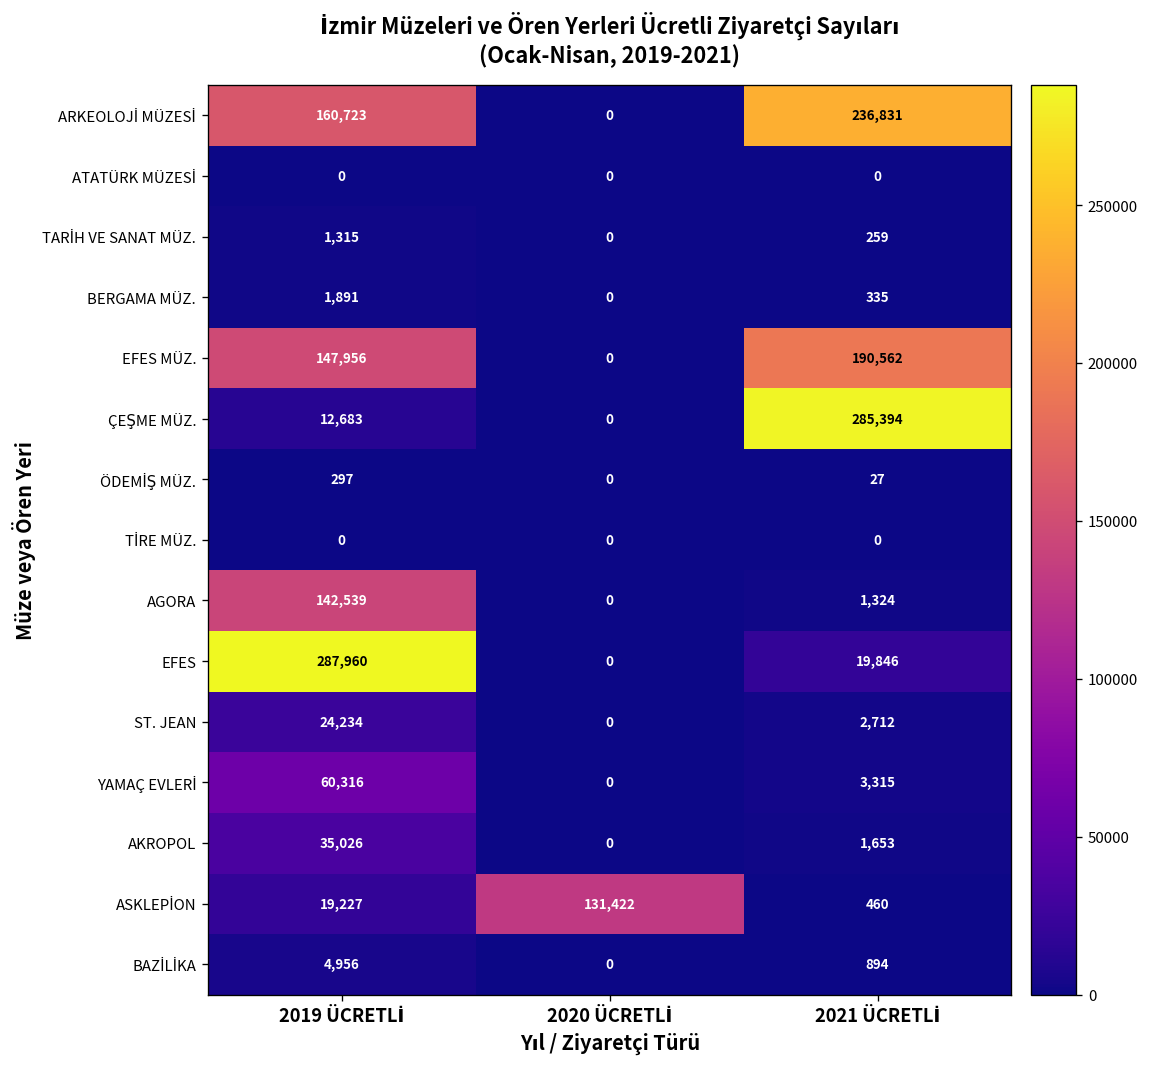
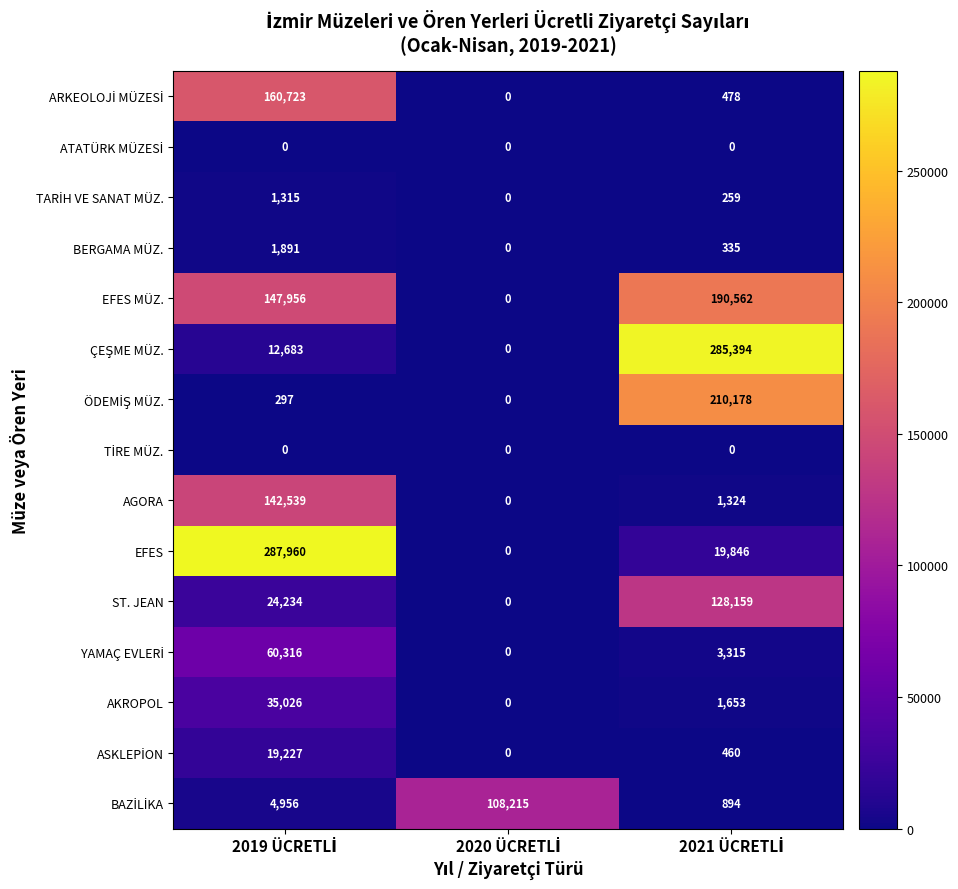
ARKEOLOJİ MÜZESİ, 2021 ÜCRETLİ: 236,831 -> 478
ÖDEMİŞ MÜZ., 2021 ÜCRETLİ: 27 -> 210,178
ST. JEAN, 2021 ÜCRETLİ: 2,712 -> 128,159
ASKLEPİON, 2020 ÜCRETLİ: 131,422 -> 0
BAZİLİKA, 2020 ÜCRETLİ: 0 -> 108,215
